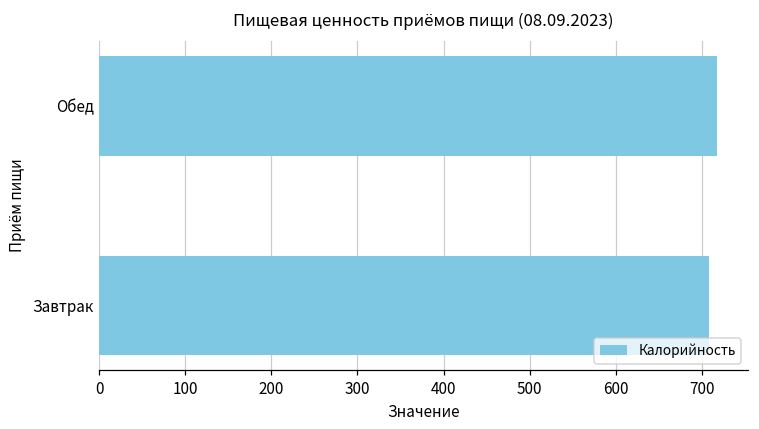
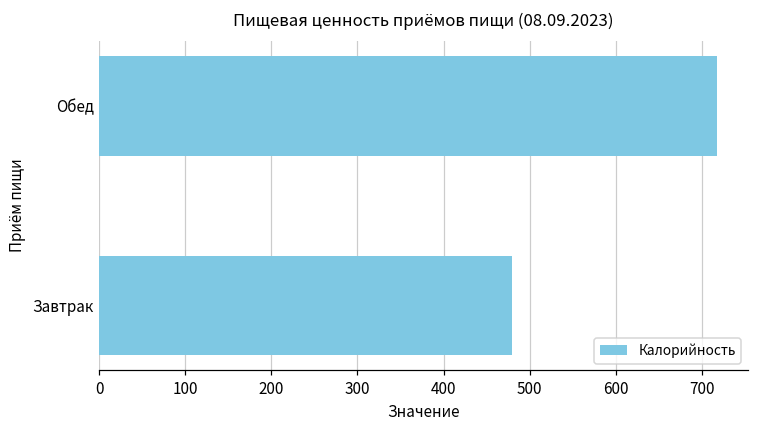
Завтрак: 710 -> 480
